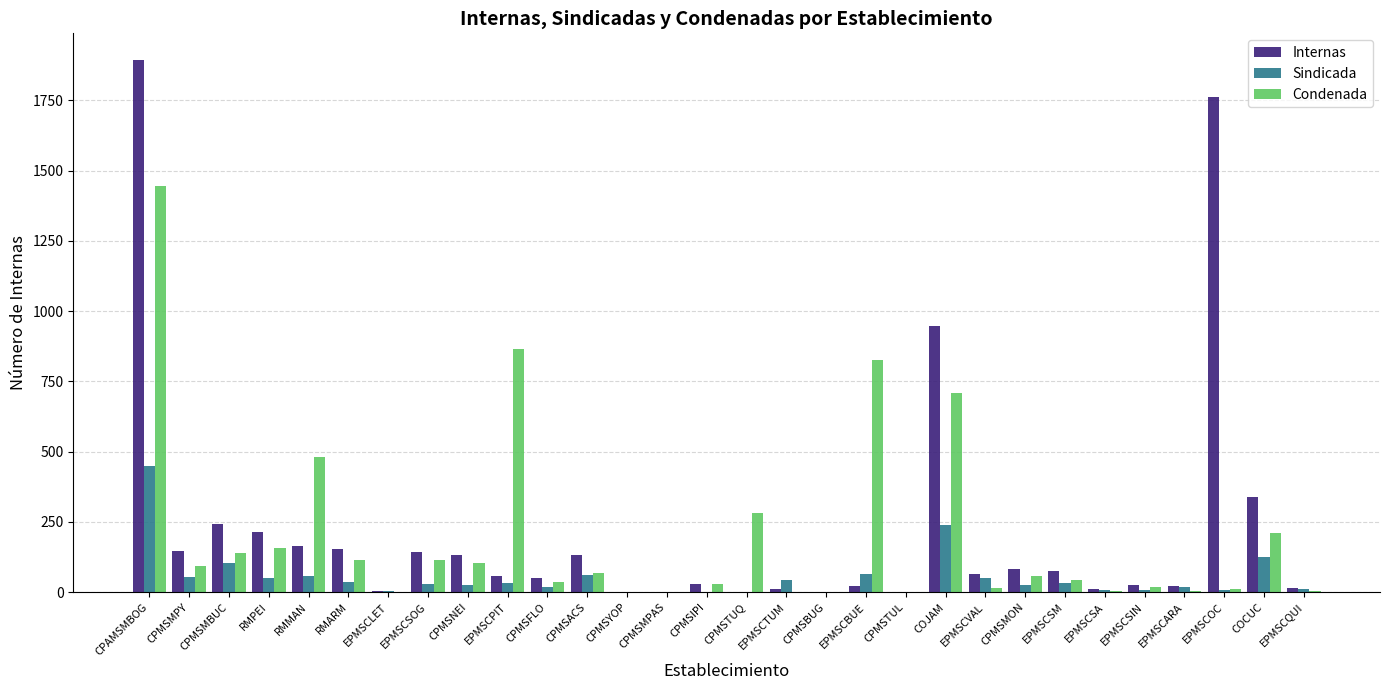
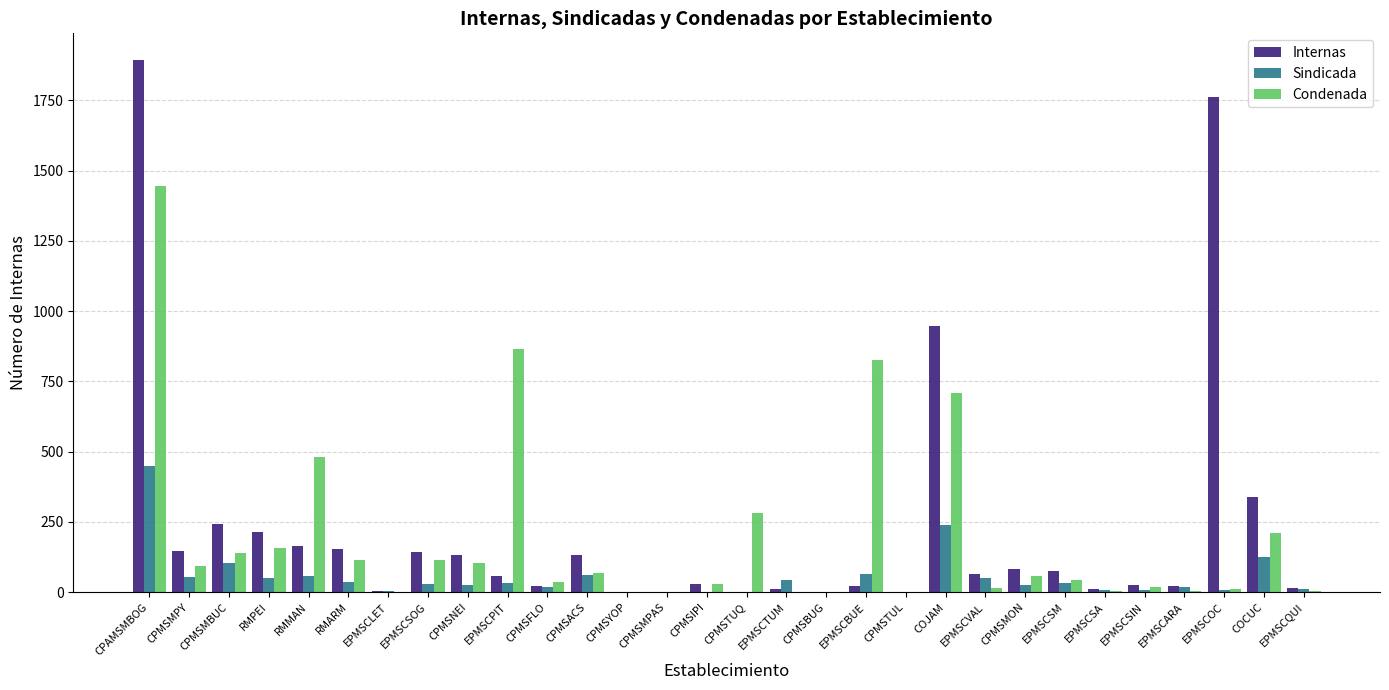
Internas, CPMSFLO: 50 -> 20
